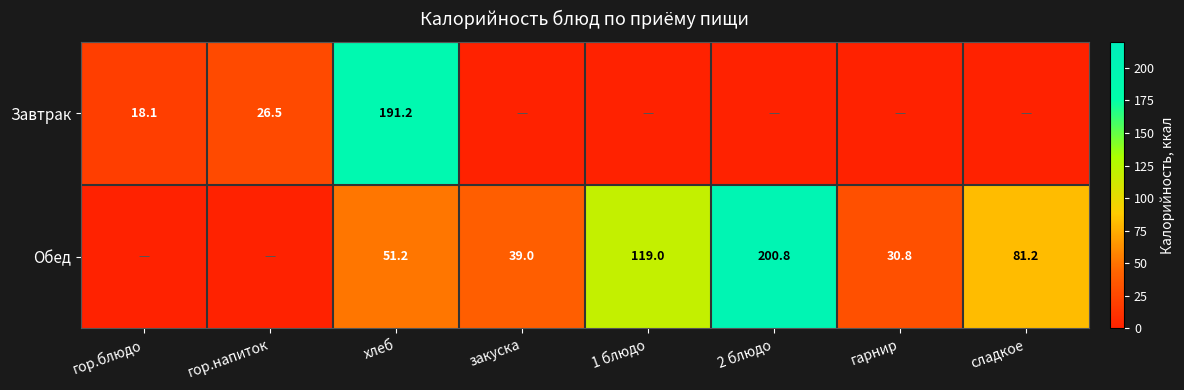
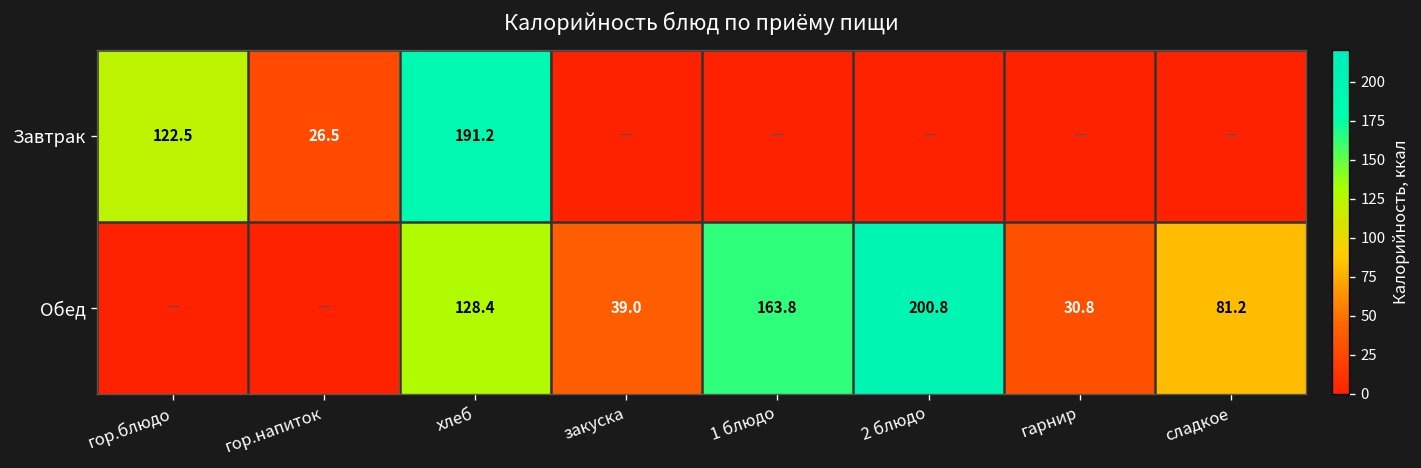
Завтрак, гор.блюдо: 18.1 -> 122.5
Обед, хлеб: 51.2 -> 128.4
Обед, 1 блюдо: 119.0 -> 163.8
